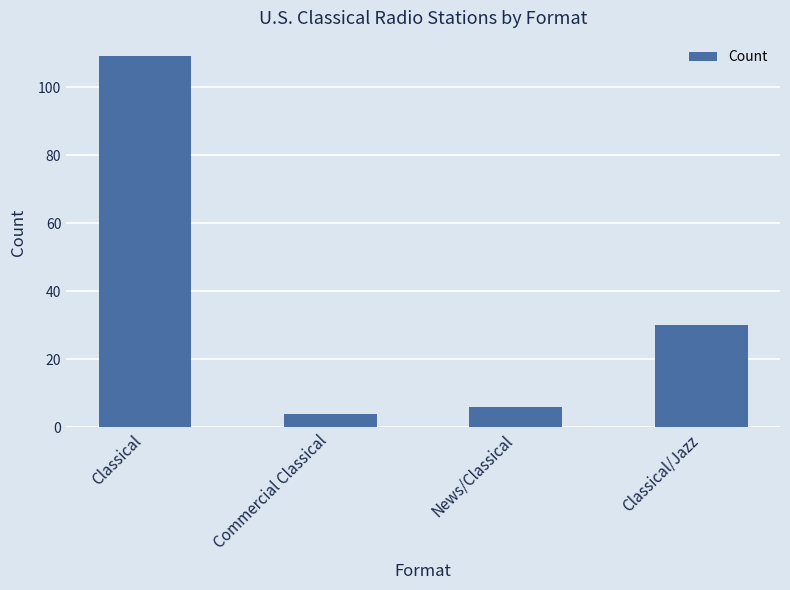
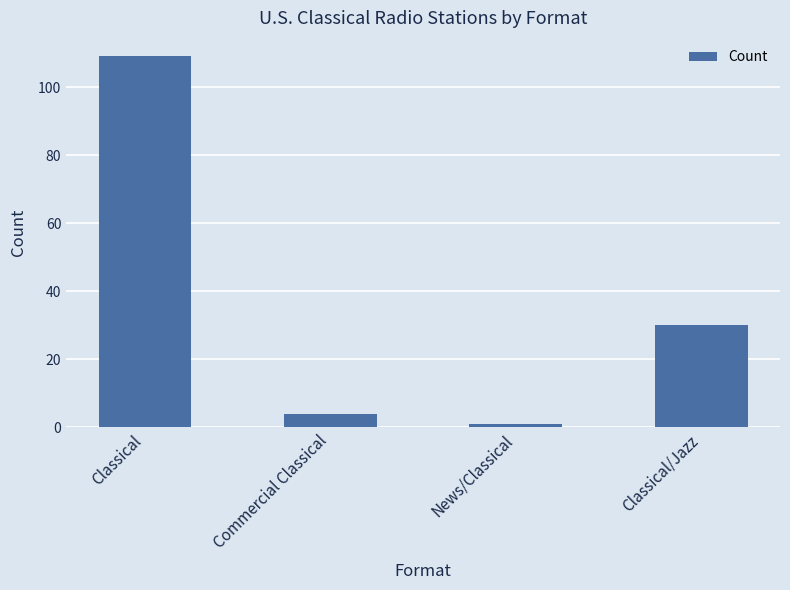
News/Classical: 6 -> 1
